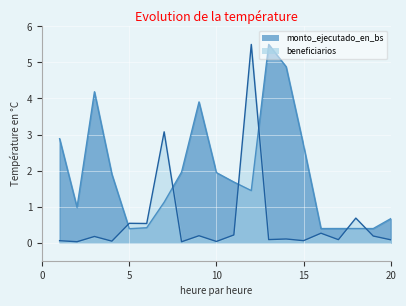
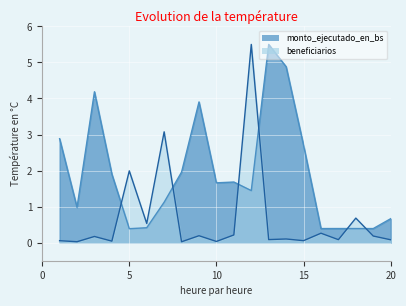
beneficiarios, 5: 0.5 -> 2.0
monto_ejecutado_en_bs, 10: 1.9 -> 1.7
